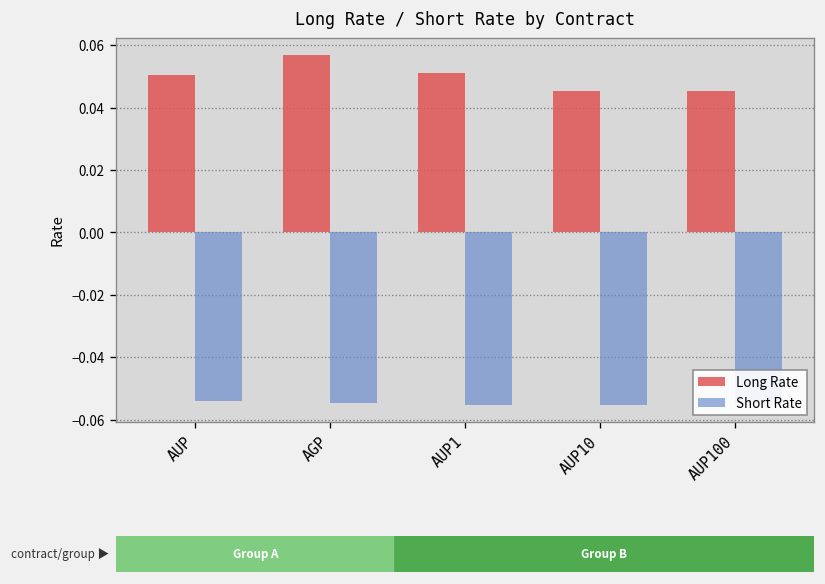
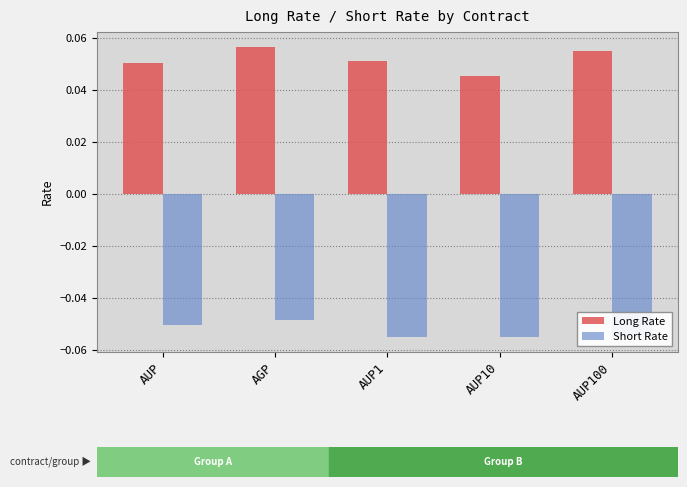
Short Rate, AUP: -0.054 -> -0.050
Short Rate, AGP: -0.055 -> -0.049
Long Rate, AUP100: 0.045 -> 0.055
